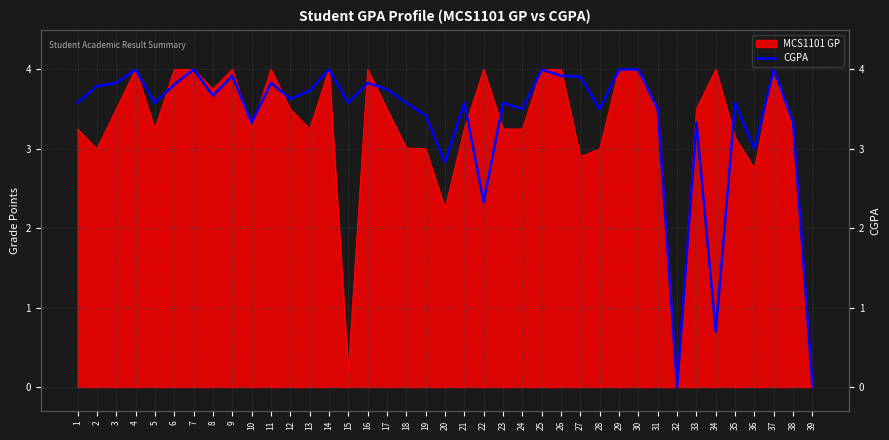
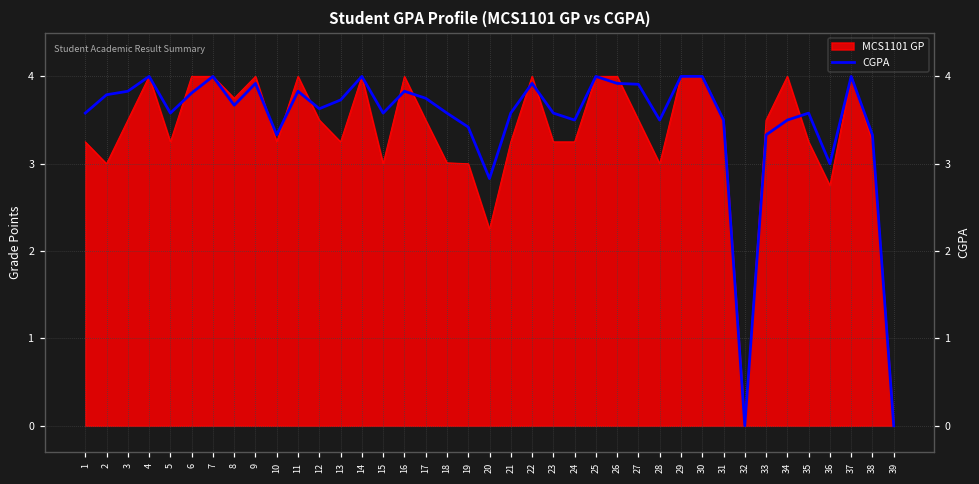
MCS1101 GP, 15: 0.2 -> 3.0
CGPA, 22: 2.3 -> 3.9
MCS1101 GP, 27: 2.9 -> 3.5
CGPA, 34: 0.7 -> 3.5
MCS1101 GP, 35: 3.1 -> 3.3
